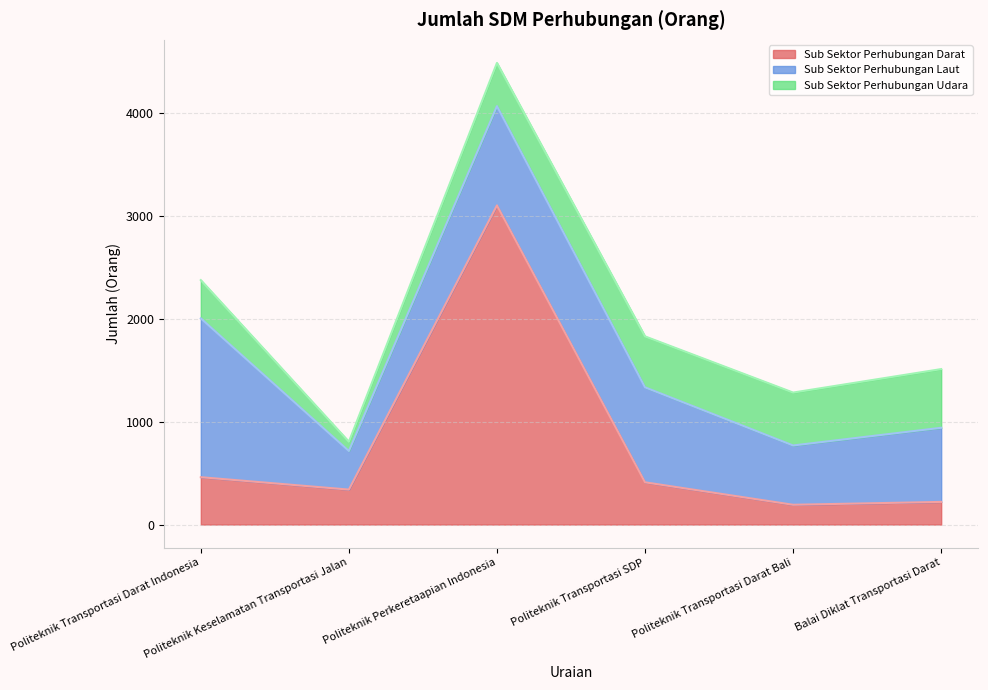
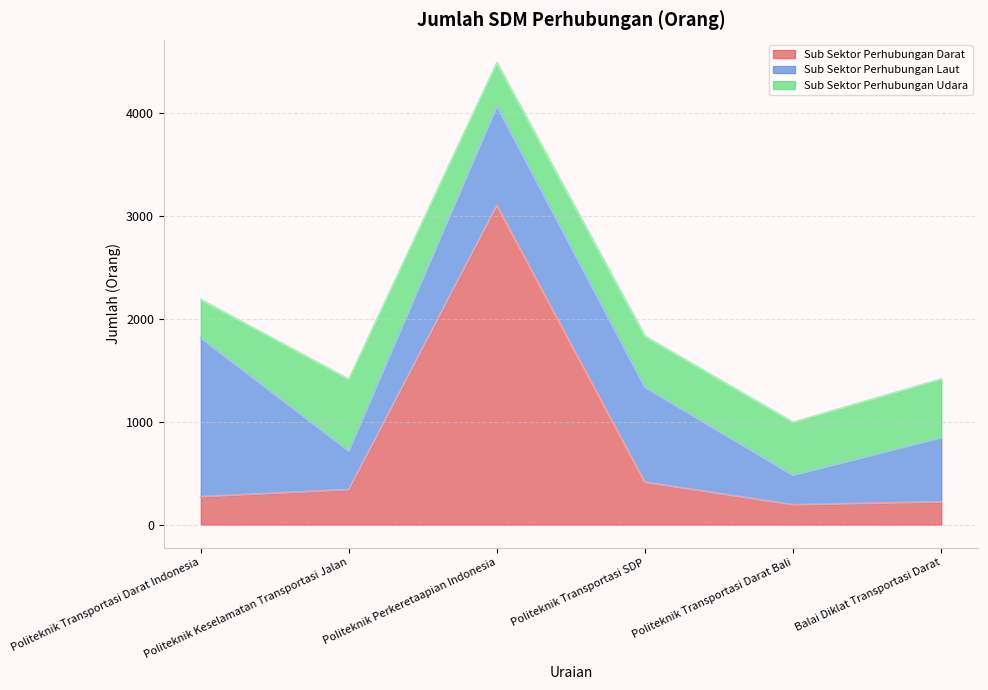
Sub Sektor Perhubungan Darat, Politeknik Transportasi Darat Indonesia: 460 -> 270
Sub Sektor Perhubungan Udara, Politeknik Keselamatan Transportasi Jalan: 90 -> 700
Sub Sektor Perhubungan Laut, Politeknik Transportasi Darat Bali: 580 -> 290
Sub Sektor Perhubungan Laut, Balai Diklat Transportasi Darat: 720 -> 620
